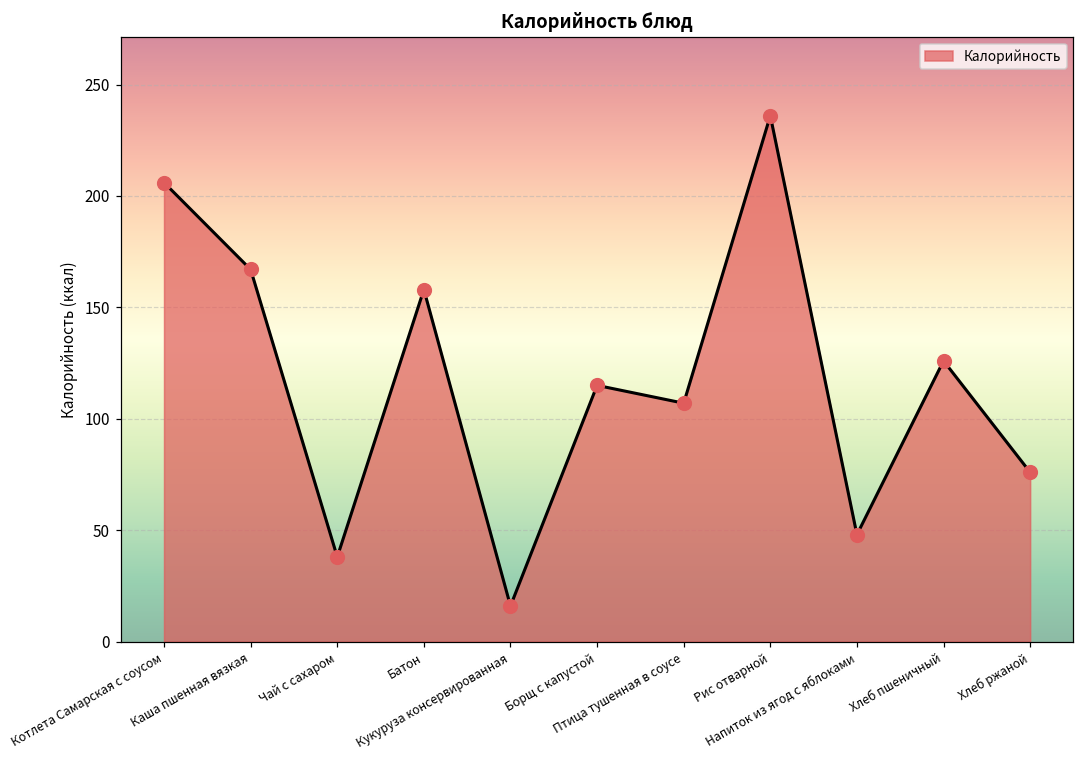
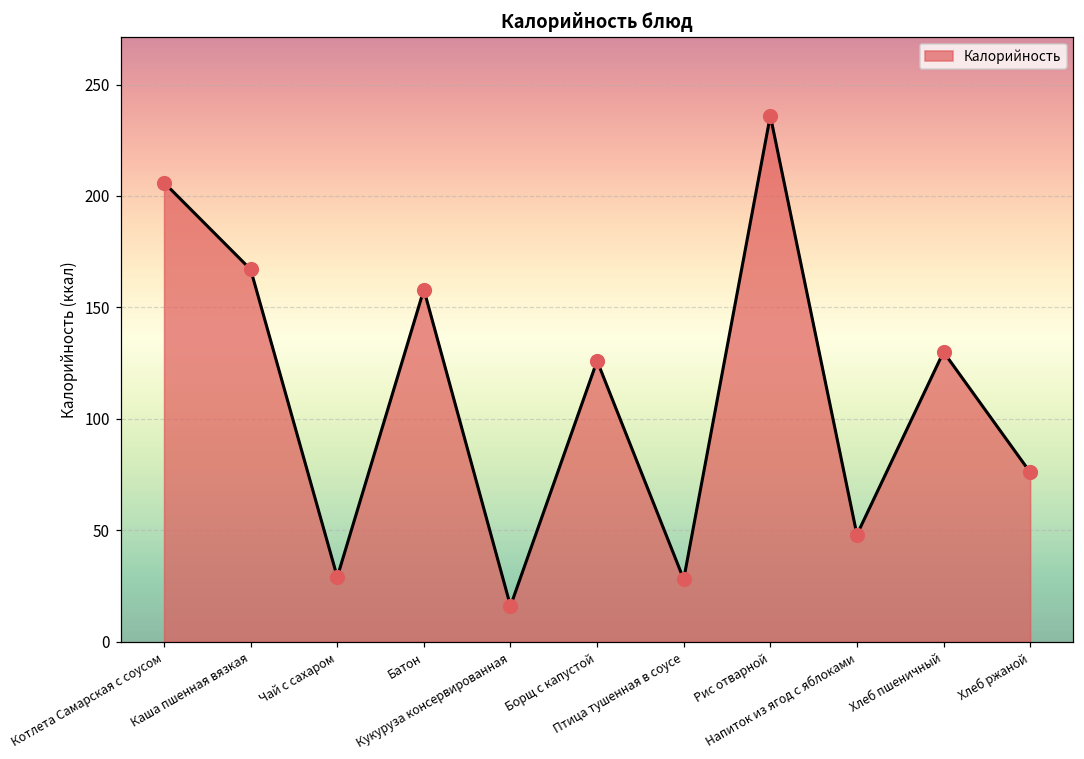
Чай с сахаром: 38 -> 29
Борщ с капустой: 115 -> 126
Птица тушенная в соусе: 107 -> 28
Хлеб пшеничный: 126 -> 130
